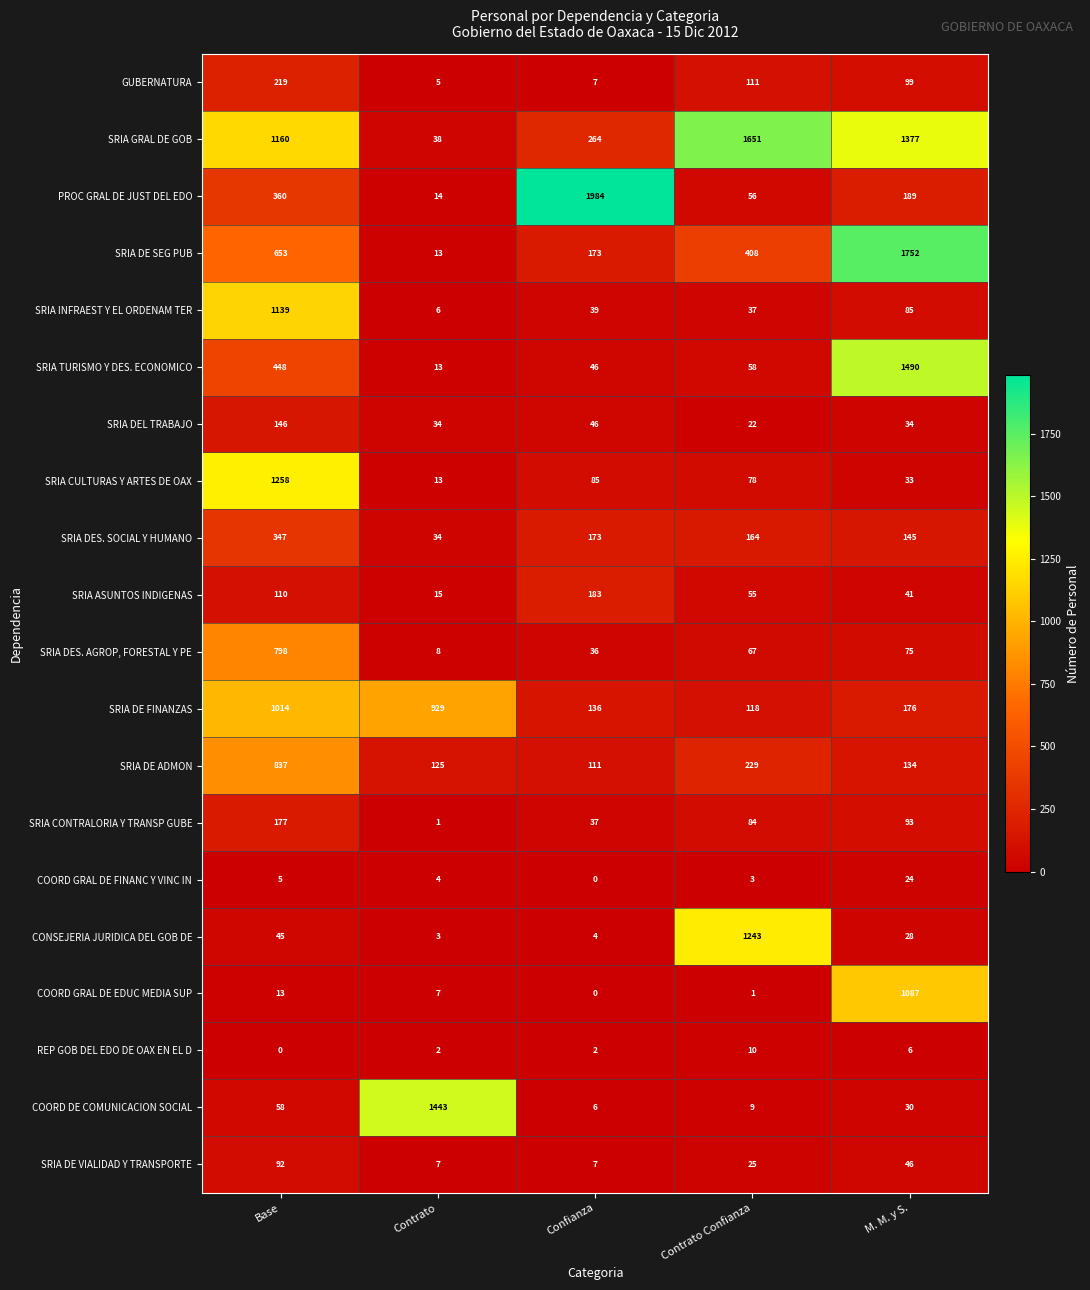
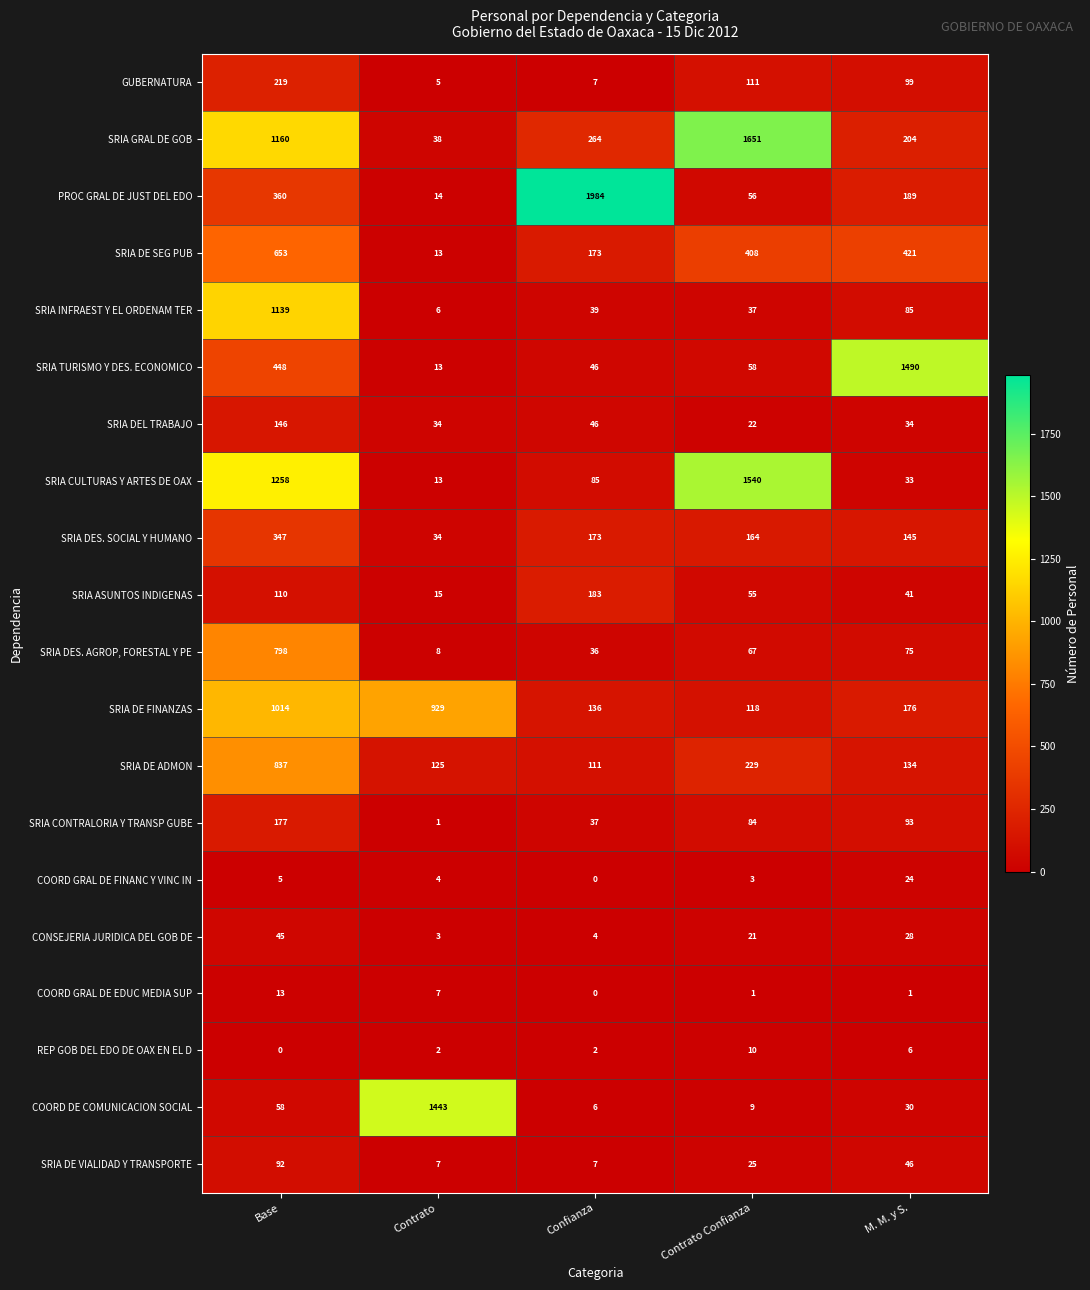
SRIA GRAL DE GOB, M. M. y S.: 1377 -> 204
SRIA DE SEG PUB, M. M. y S.: 1752 -> 421
SRIA CULTURAS Y ARTES DE OAX, Contrato Confianza: 78 -> 1540
CONSEJERIA JURIDICA DEL GOB DE, Contrato Confianza: 1243 -> 21
COORD GRAL DE EDUC MEDIA SUP, M. M. y S.: 1087 -> 1
